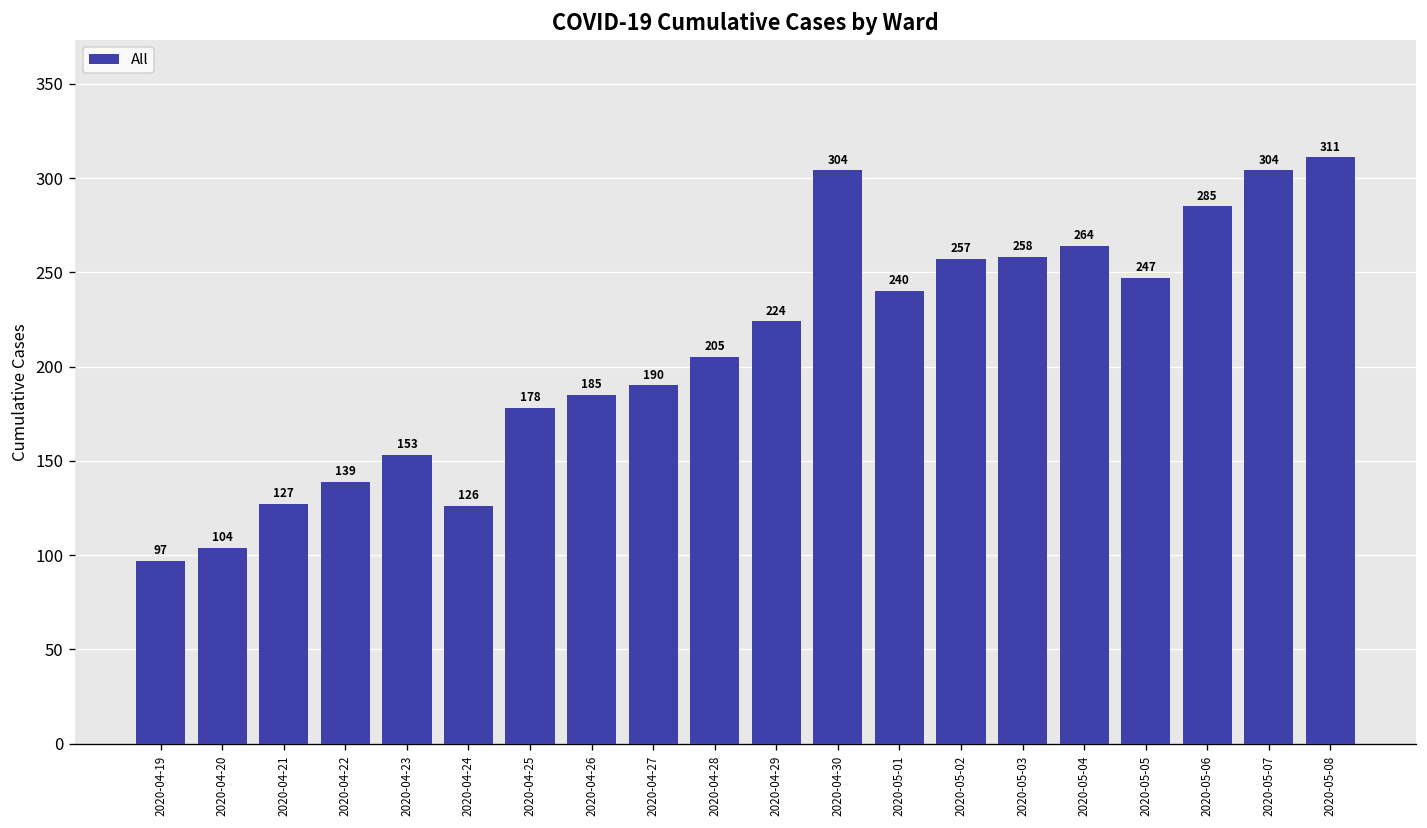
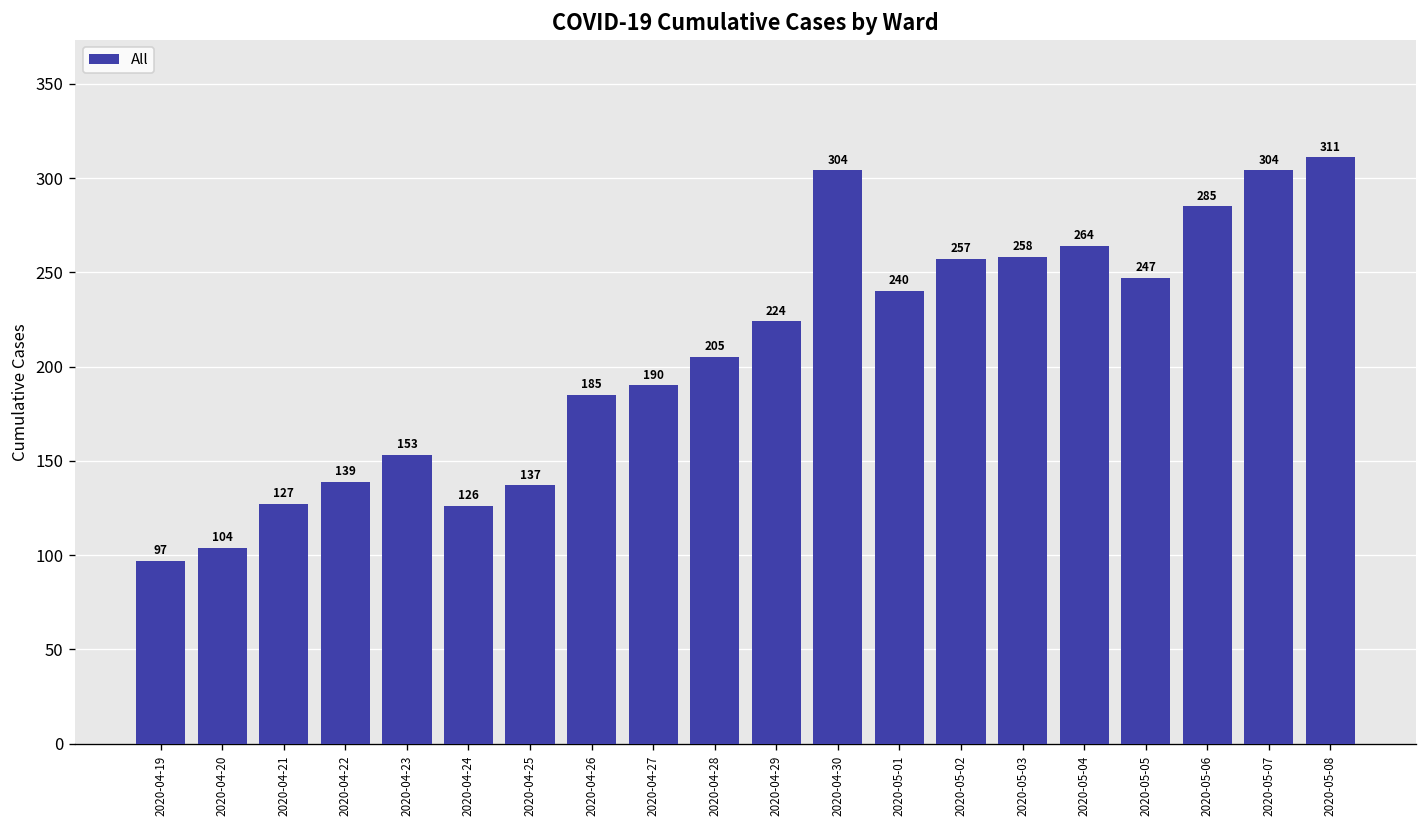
2020-04-25: 178 -> 137
